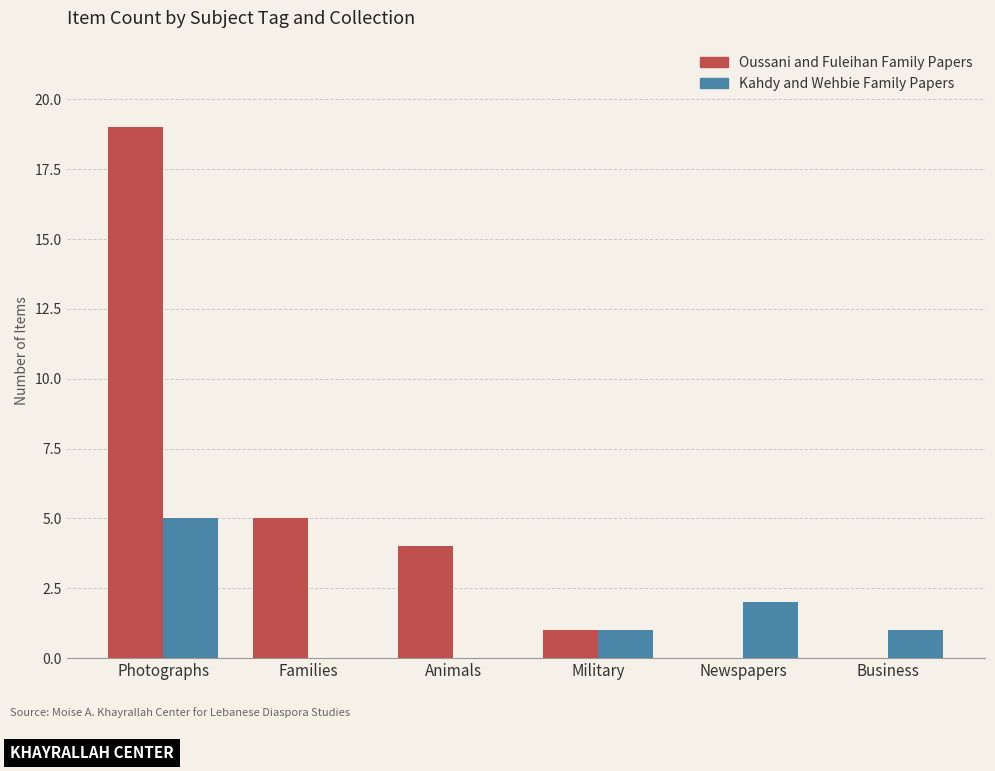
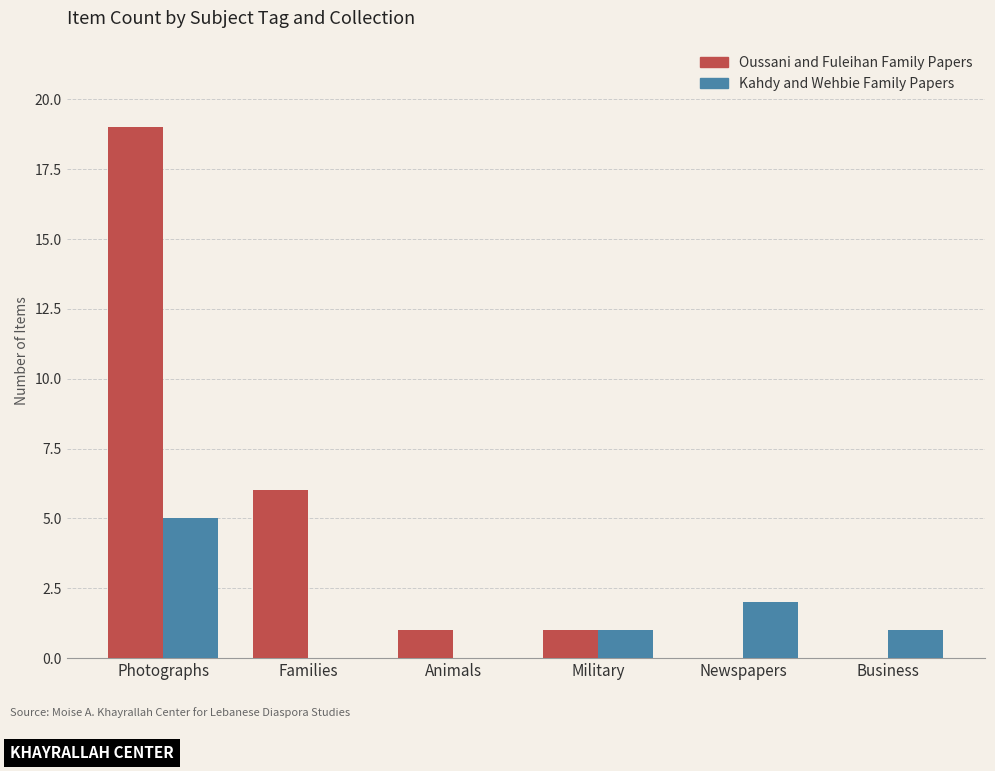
Oussani and Fuleihan Family Papers, Families: 5 -> 6
Oussani and Fuleihan Family Papers, Animals: 4 -> 1
